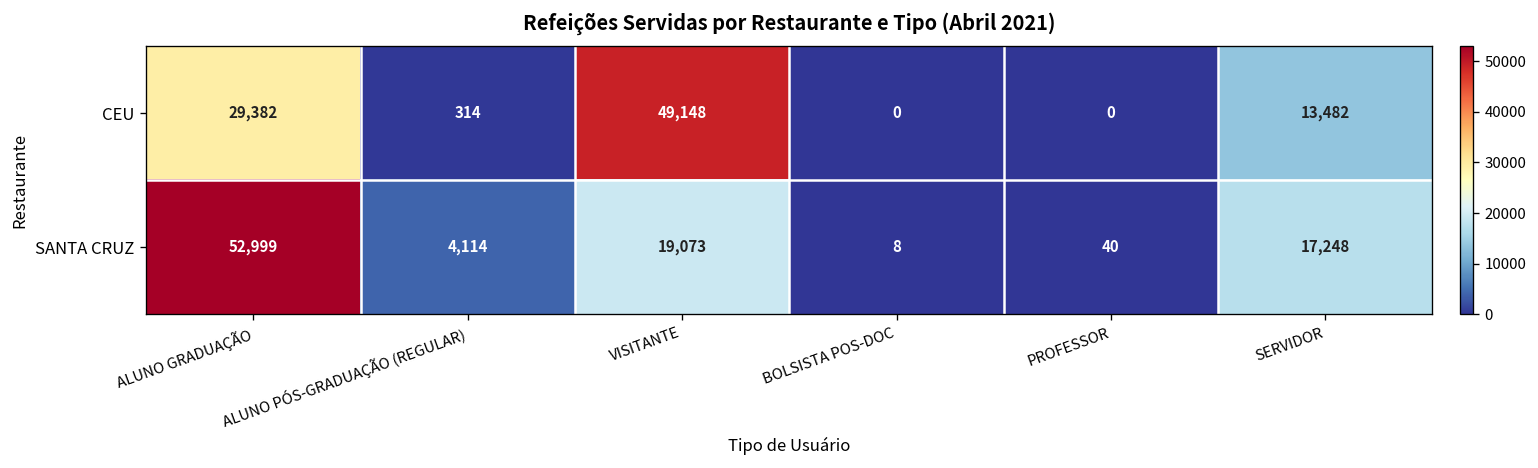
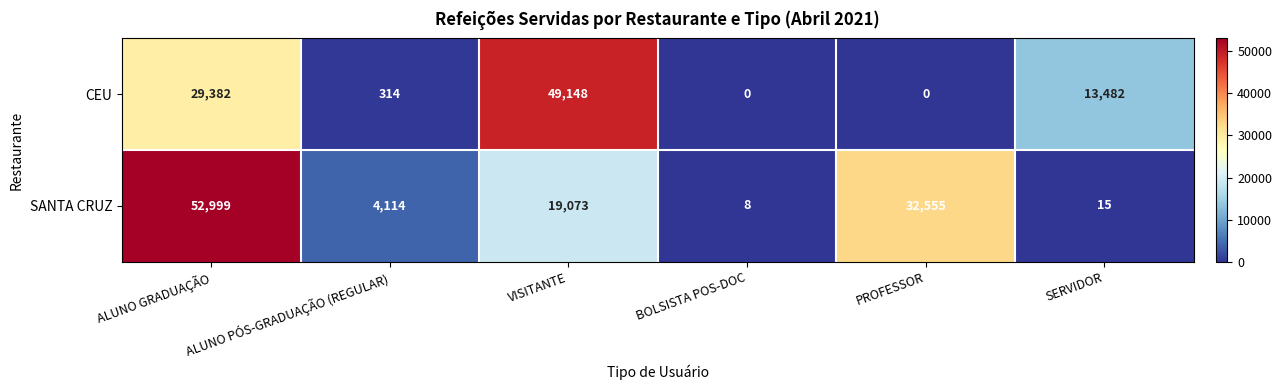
SANTA CRUZ, PROFESSOR: 40 -> 32,555
SANTA CRUZ, SERVIDOR: 17,248 -> 15
